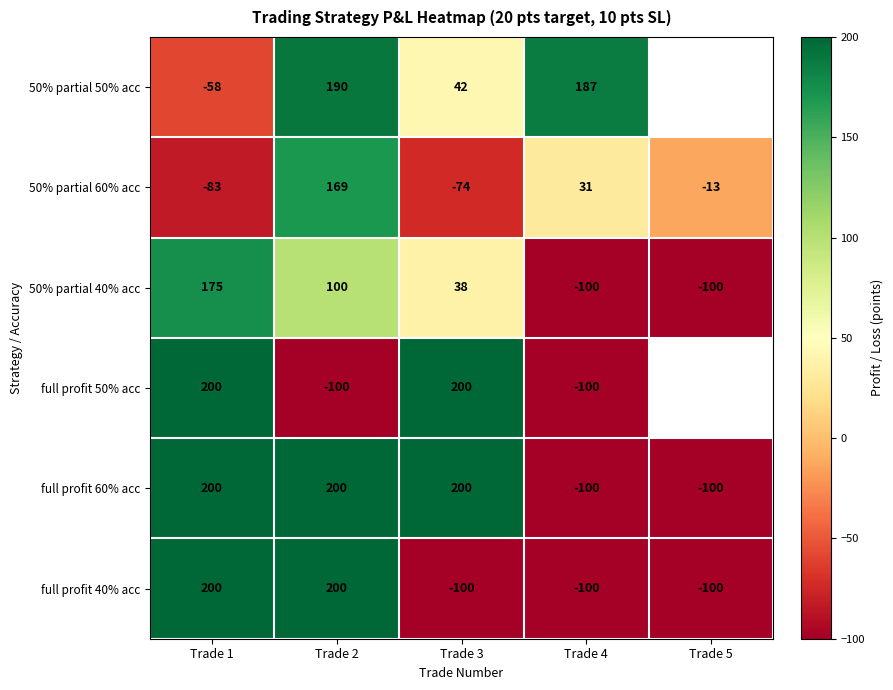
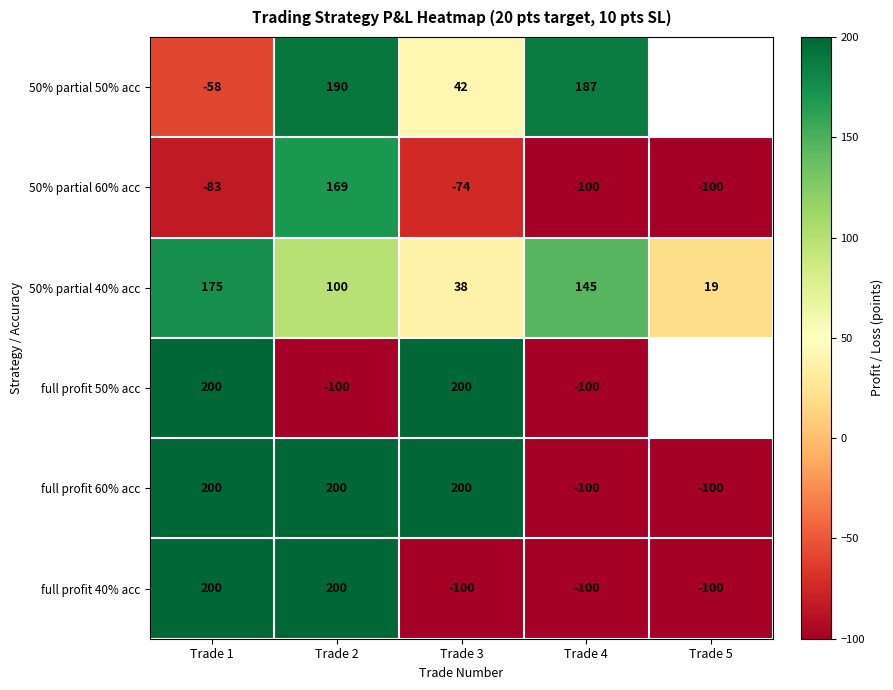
50% partial 60% acc, Trade 4: 31 -> -100
50% partial 60% acc, Trade 5: -13 -> -100
50% partial 40% acc, Trade 4: -100 -> 145
50% partial 40% acc, Trade 5: -100 -> 19
